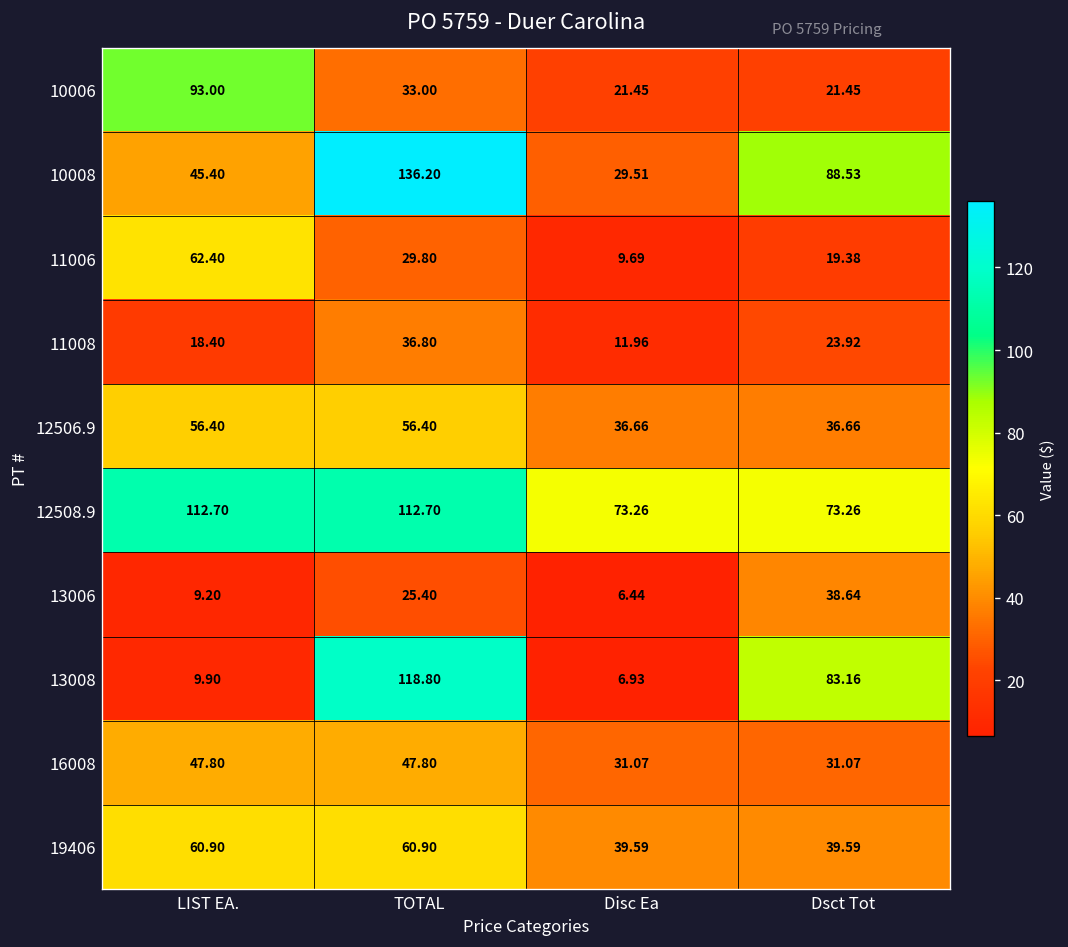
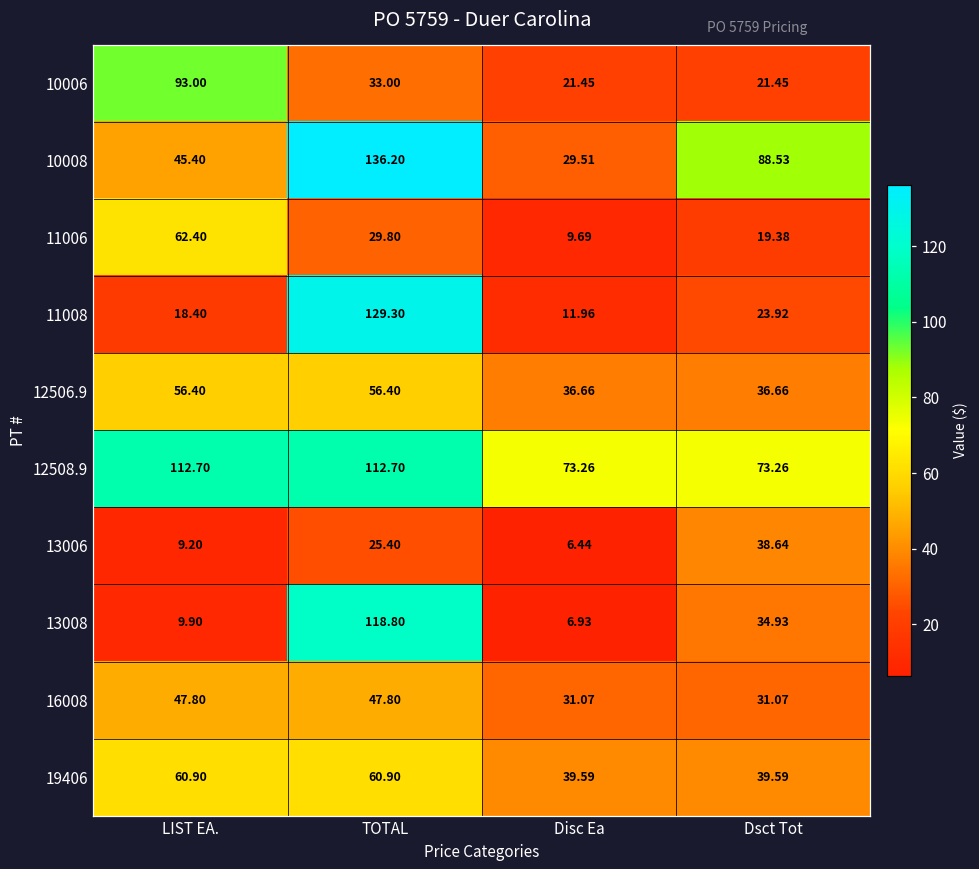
11008, TOTAL: 36.80 -> 129.30
13008, Dsct Tot: 83.16 -> 34.93
